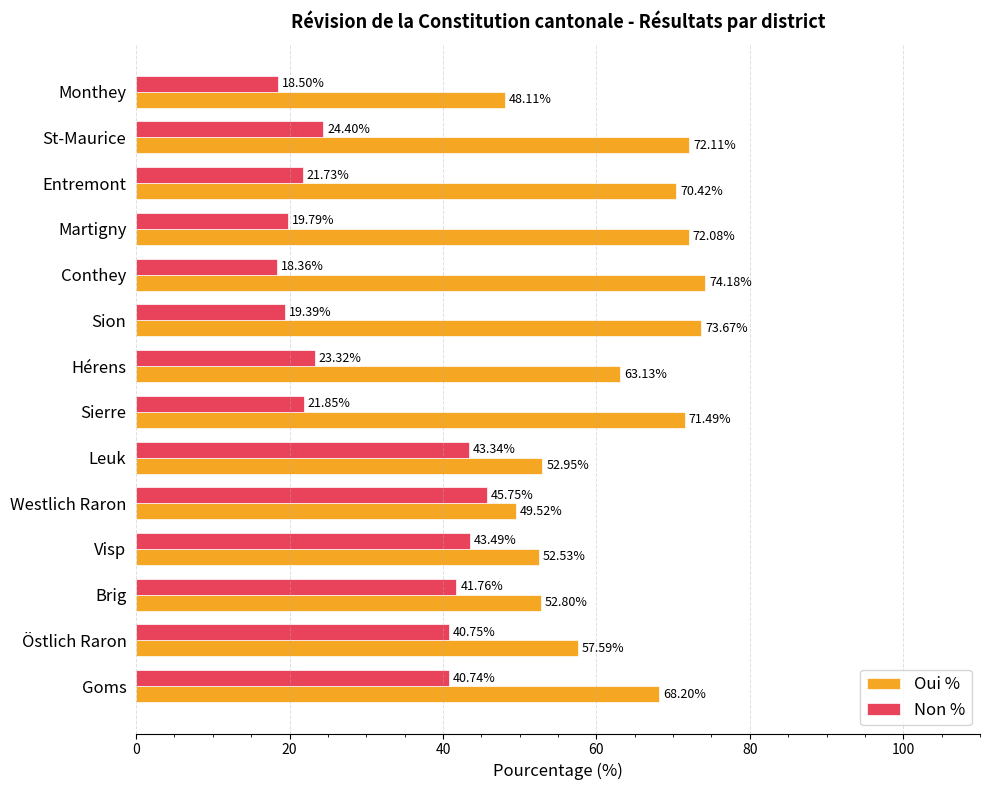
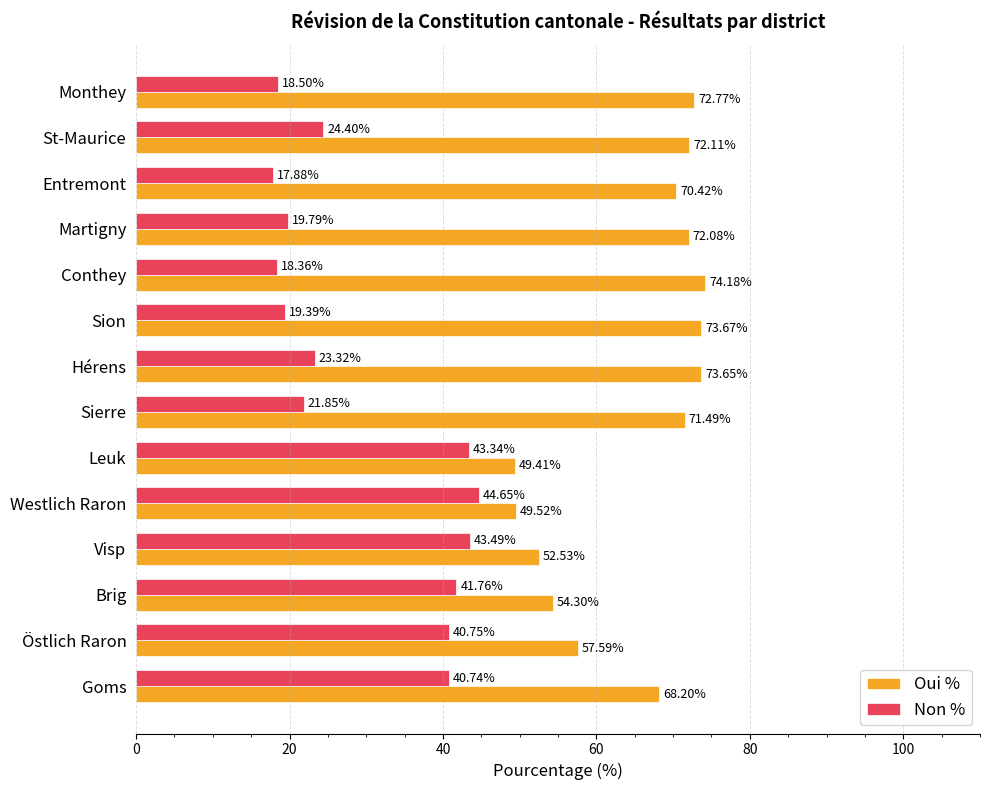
Oui %, Monthey: 48.11% -> 72.77%
Non %, Entremont: 21.73% -> 17.88%
Oui %, Hérens: 63.13% -> 73.65%
Oui %, Leuk: 52.95% -> 49.41%
Non %, Westlich Raron: 45.75% -> 44.65%
Oui %, Brig: 52.80% -> 54.30%
